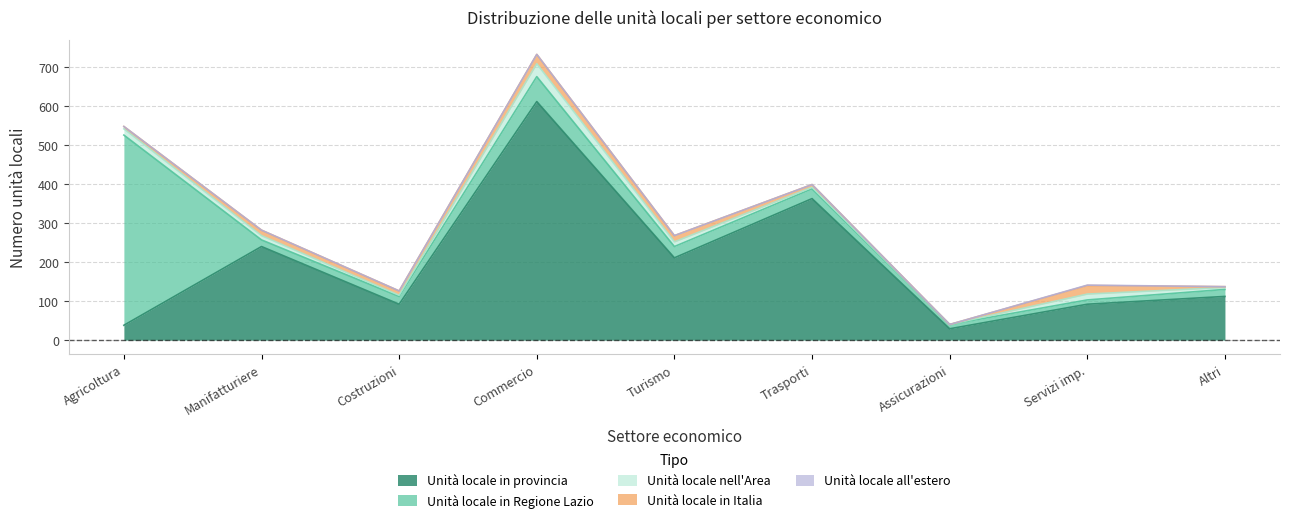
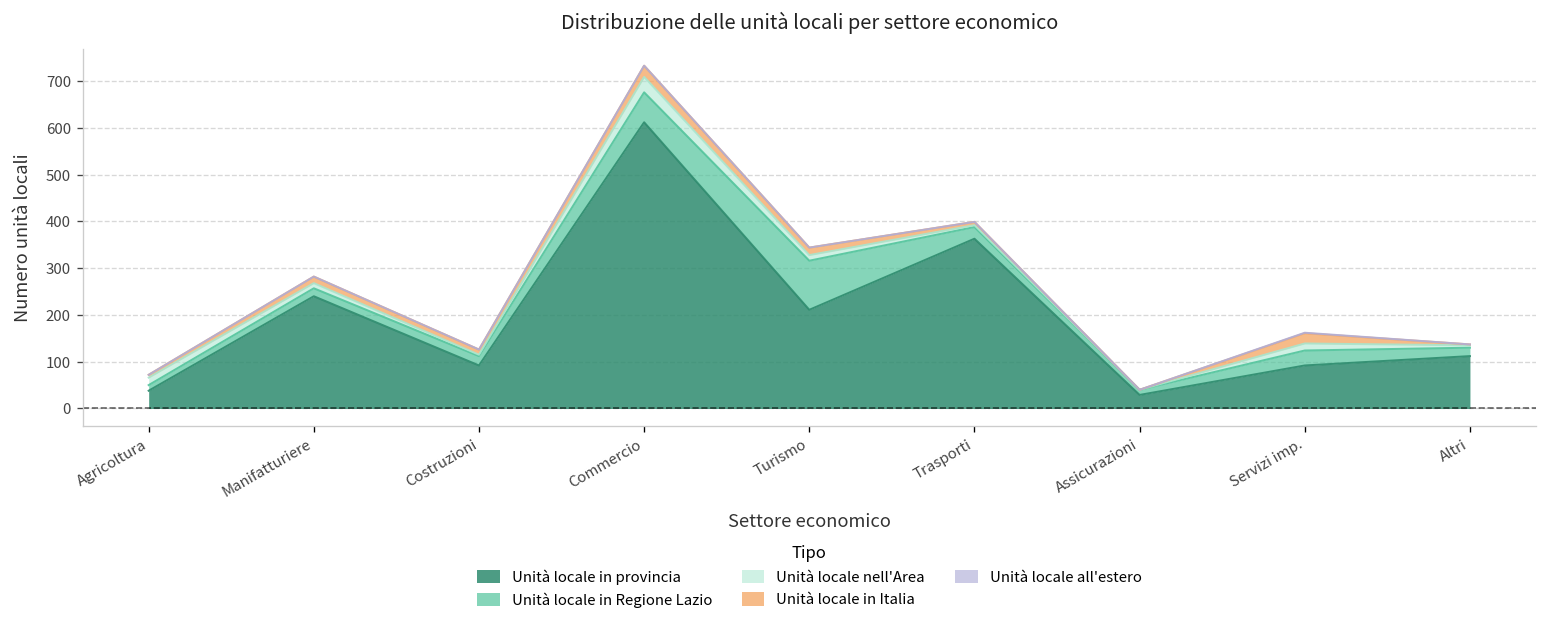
Unità locale in Regione Lazio, Agricoltura: 490 -> 10
Unità locale in Regione Lazio, Turismo: 30 -> 110
Unità locale in Regione Lazio, Servizi imp.: 10 -> 30
